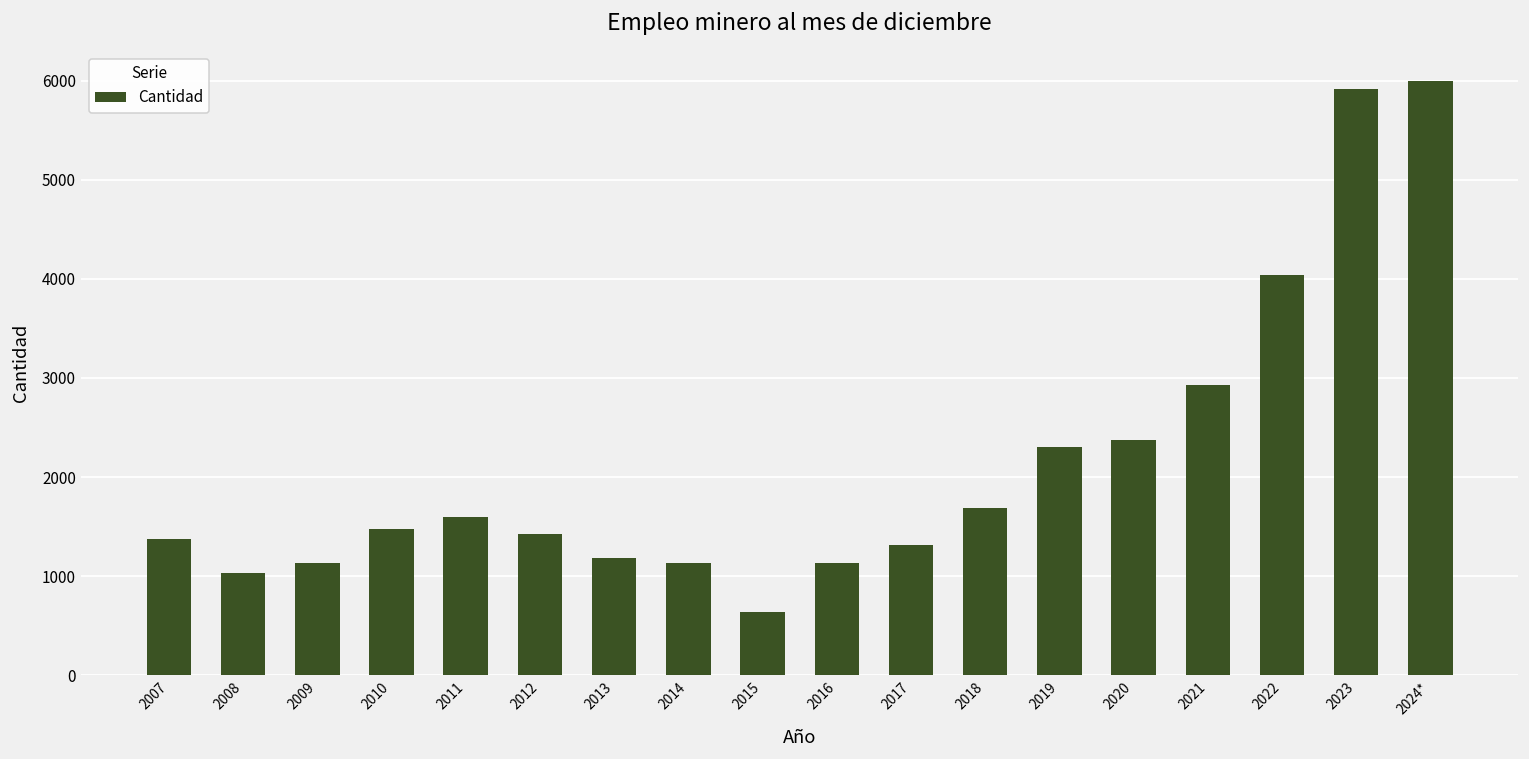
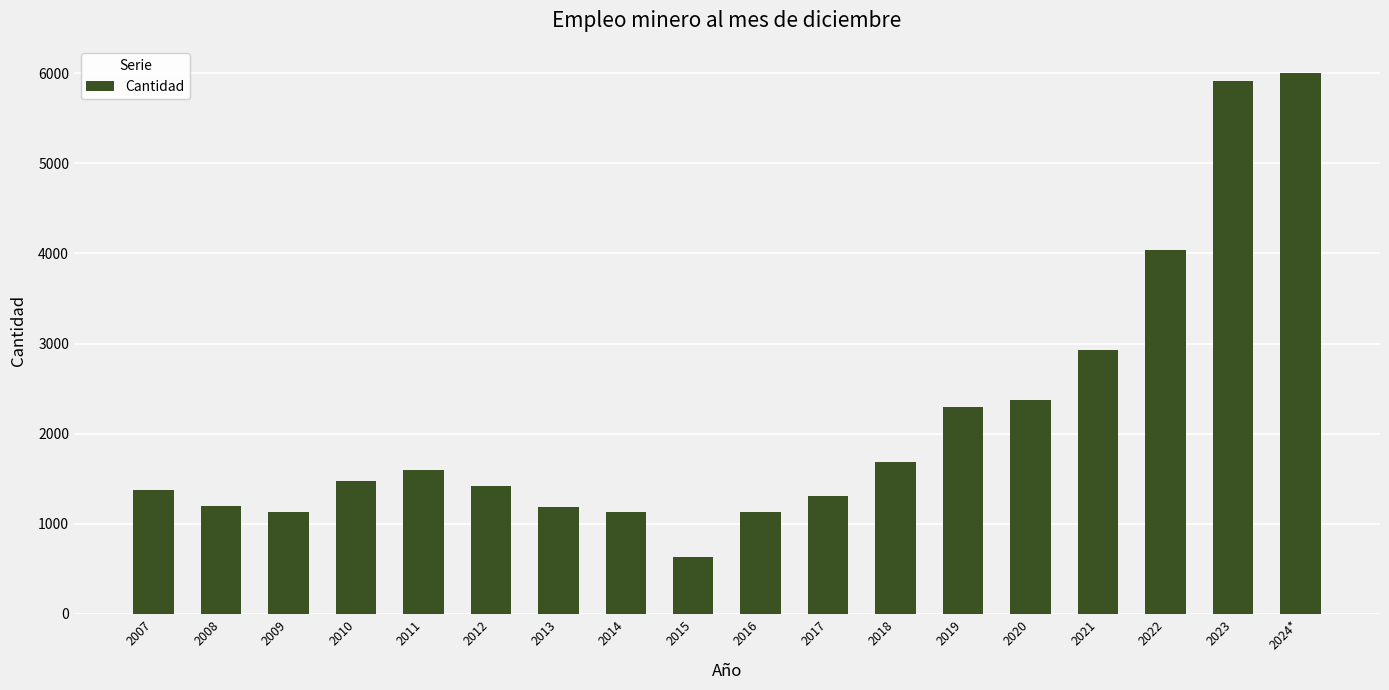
2008: 1000 -> 1200
